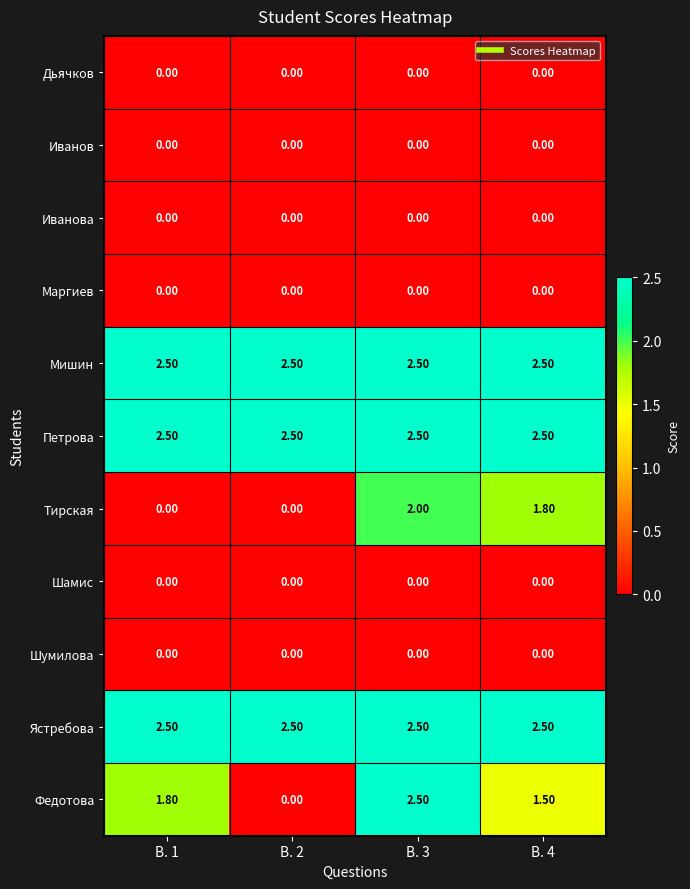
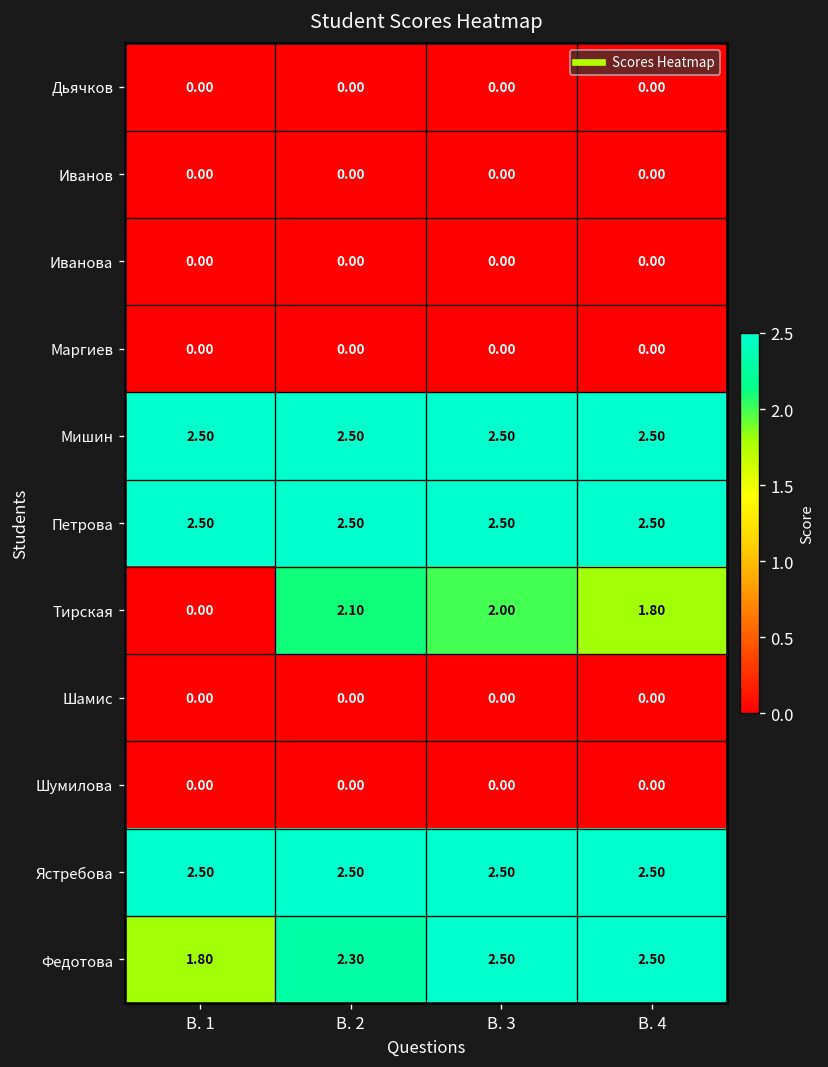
Тирская, В. 2: 0.00 -> 2.10
Федотова, В. 2: 0.00 -> 2.30
Федотова, В. 4: 1.50 -> 2.50
